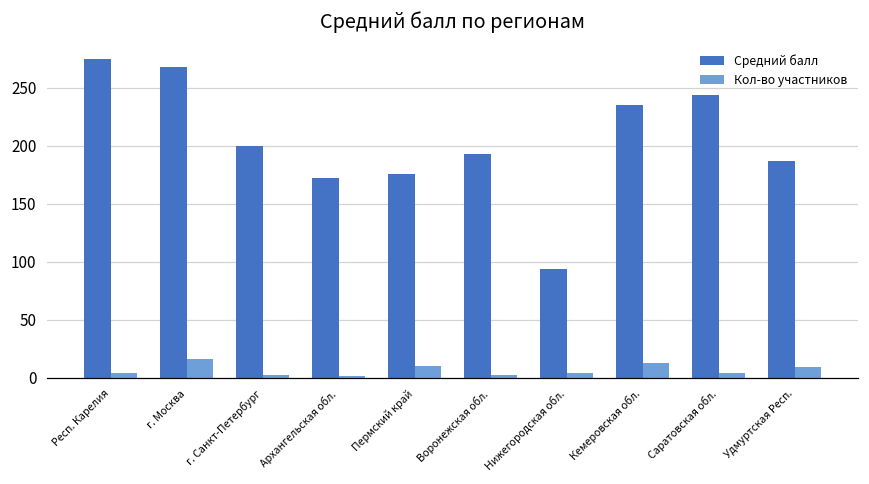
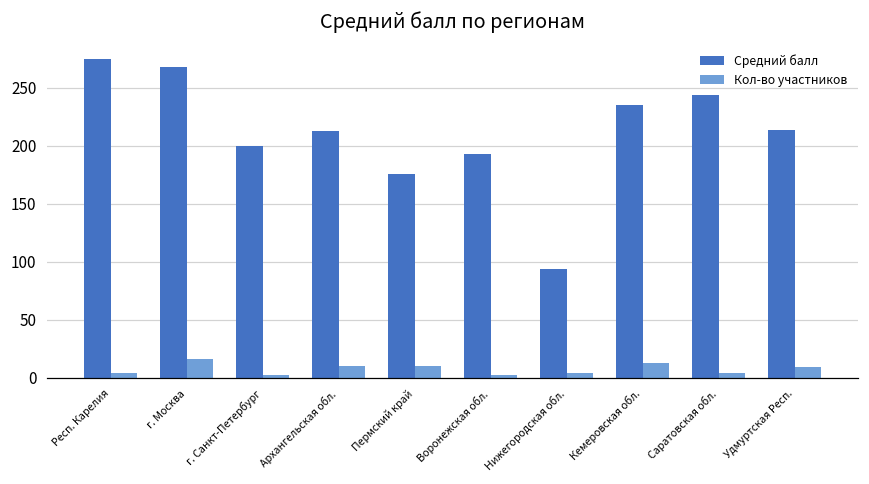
Средний балл, Архангельская обл.: 172 -> 213
Кол-во участников, Архангельская обл.: 1 -> 10
Средний балл, Удмуртская Респ.: 187 -> 214
